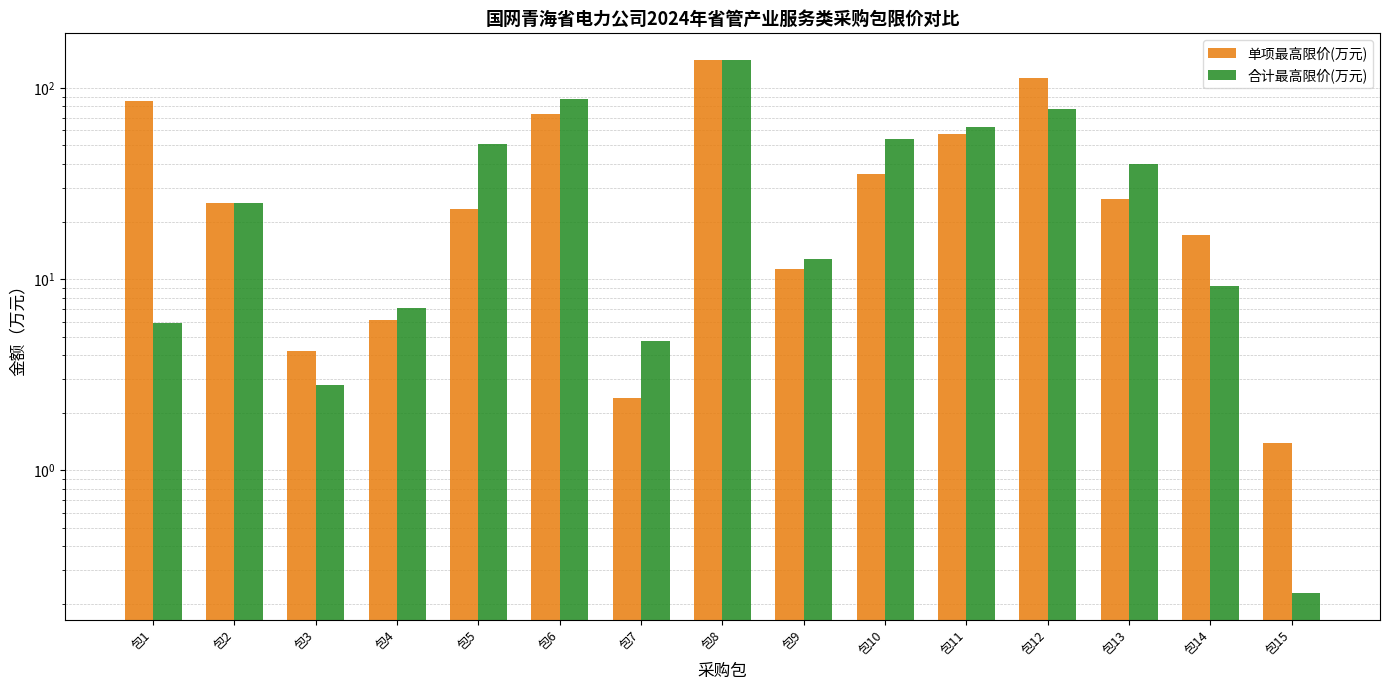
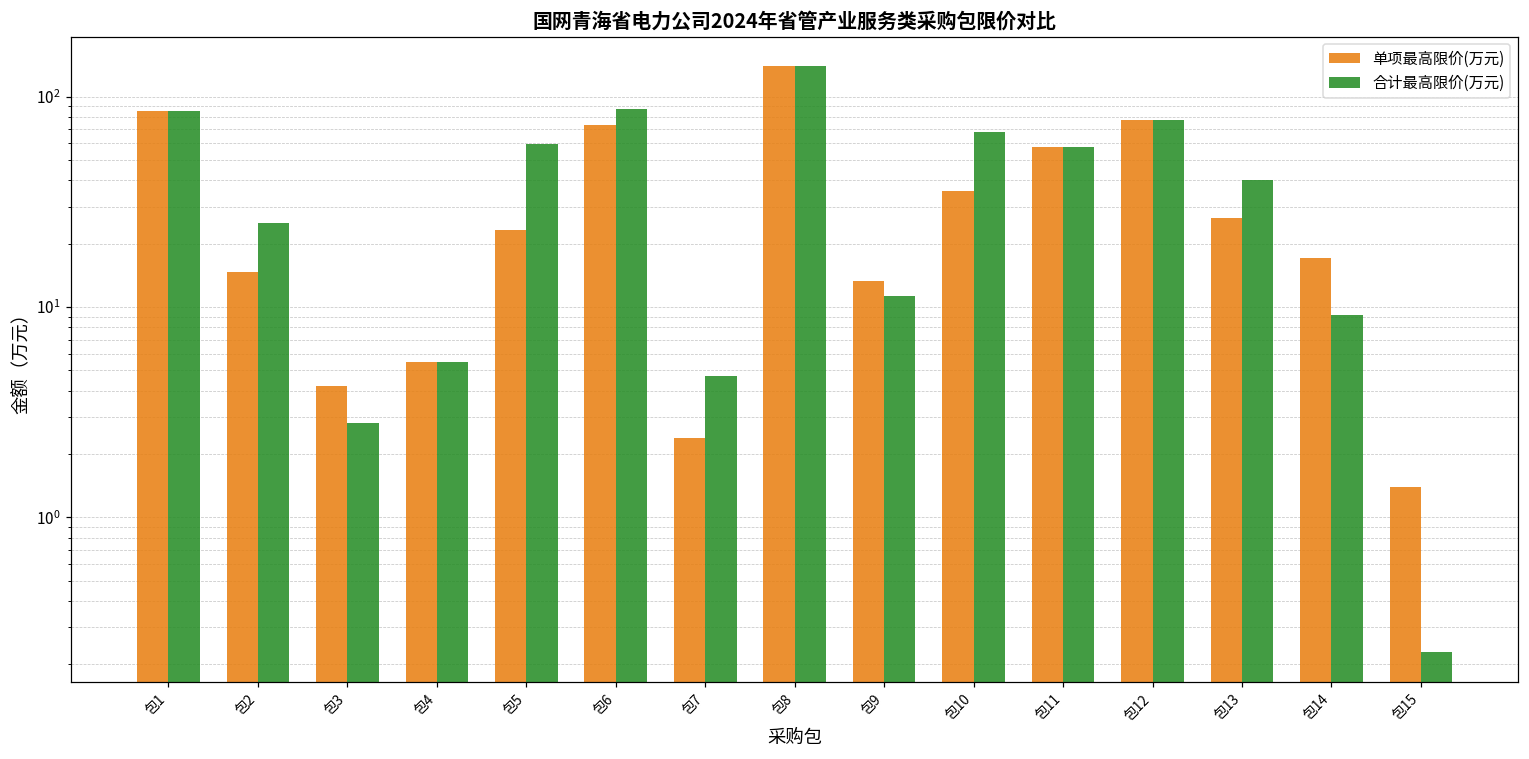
合计最高限价(万元), 包1: 5.9 -> 90
单项最高限价(万元), 包2: 25 -> 15
单项最高限价(万元), 包4: 6.1 -> 5.5
合计最高限价(万元), 包4: 7.1 -> 5.5
合计最高限价(万元), 包5: 51 -> 60
单项最高限价(万元), 包9: 11 -> 13
合计最高限价(万元), 包9: 13 -> 11
合计最高限价(万元), 包10: 54 -> 68
合计最高限价(万元), 包11: 63 -> 57
单项最高限价(万元), 包12: 110 -> 78
